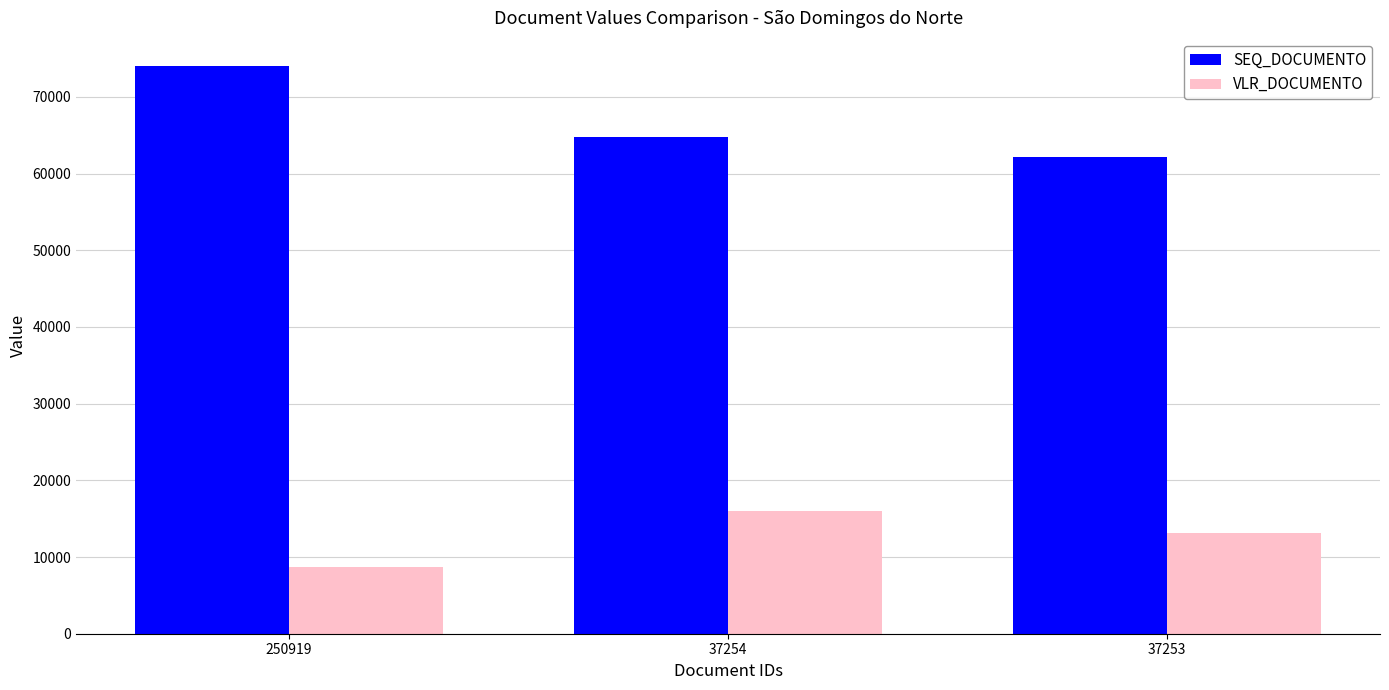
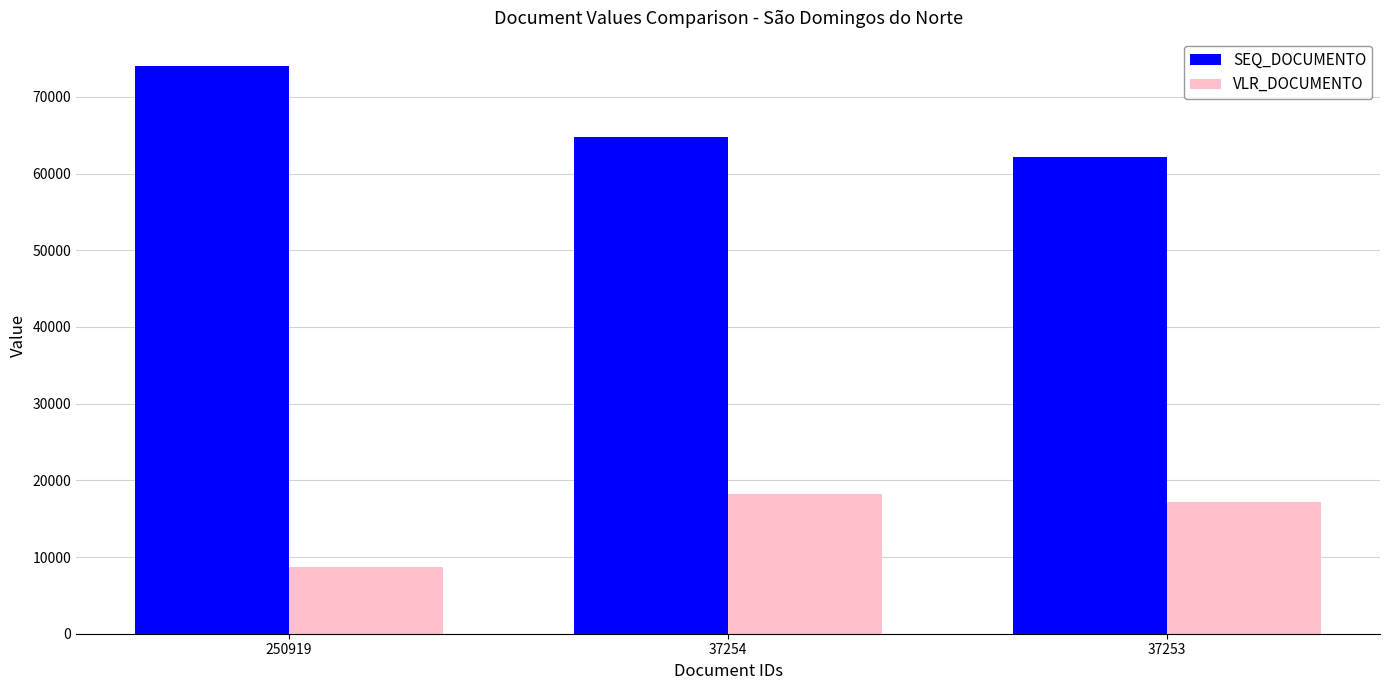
VLR_DOCUMENTO, 37254: 16000 -> 18000
VLR_DOCUMENTO, 37253: 13000 -> 17000
